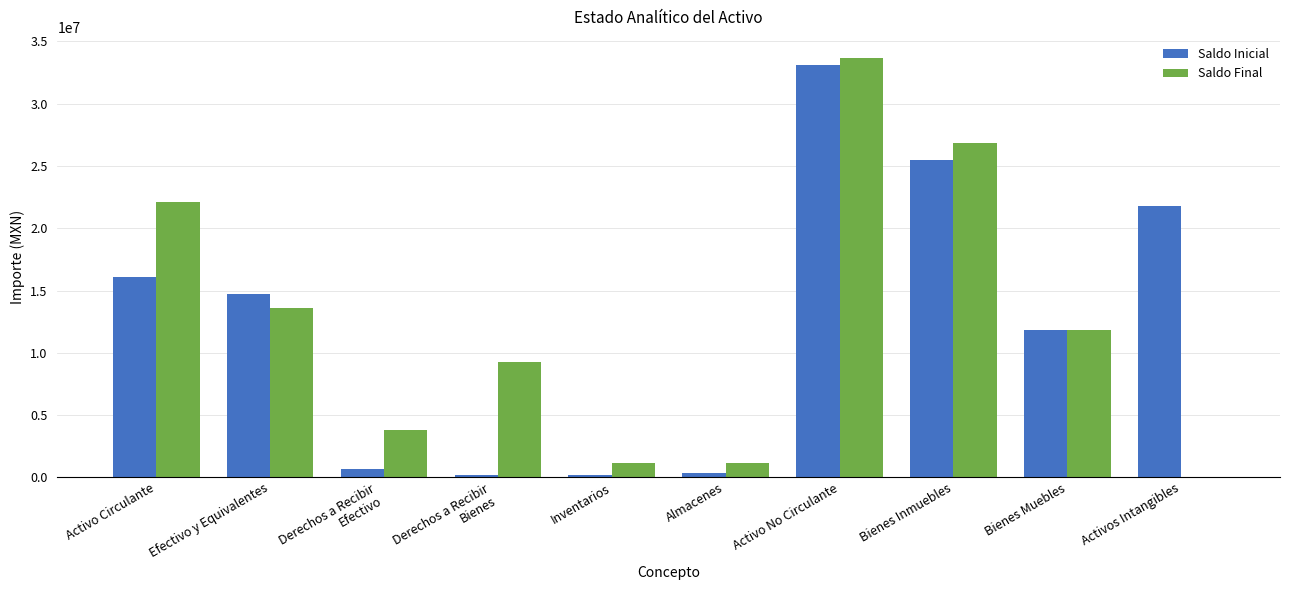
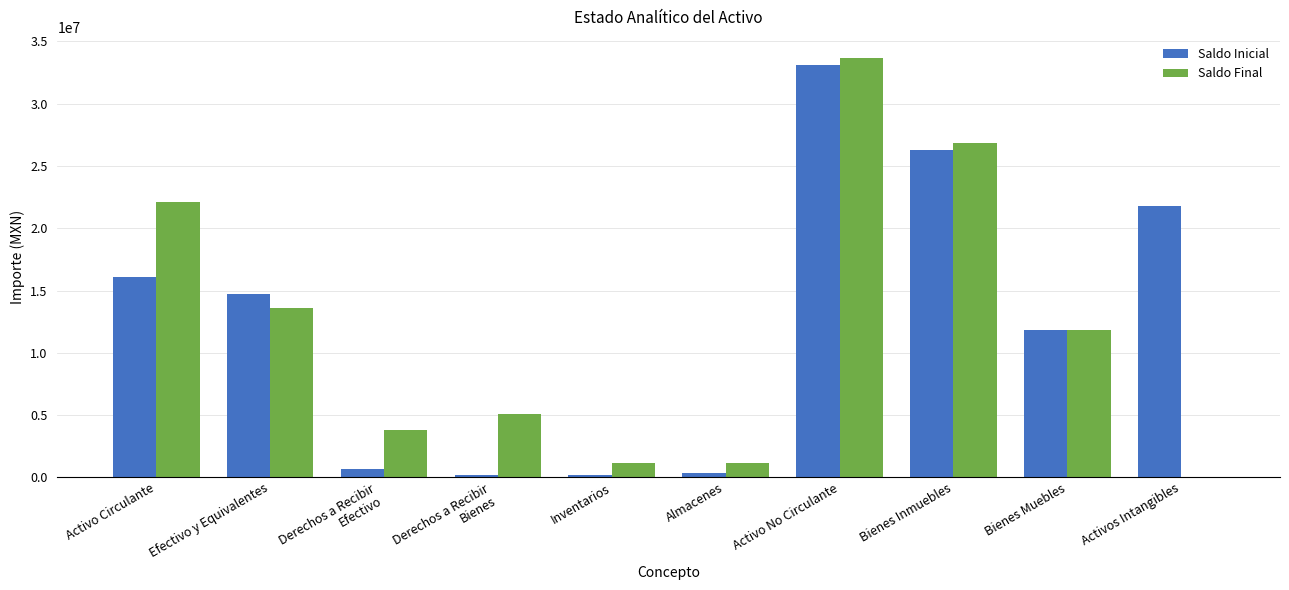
Saldo Final, Derechos a Recibir Bienes: 9200000 -> 5100000
Saldo Inicial, Bienes Inmuebles: 25500000 -> 26300000
